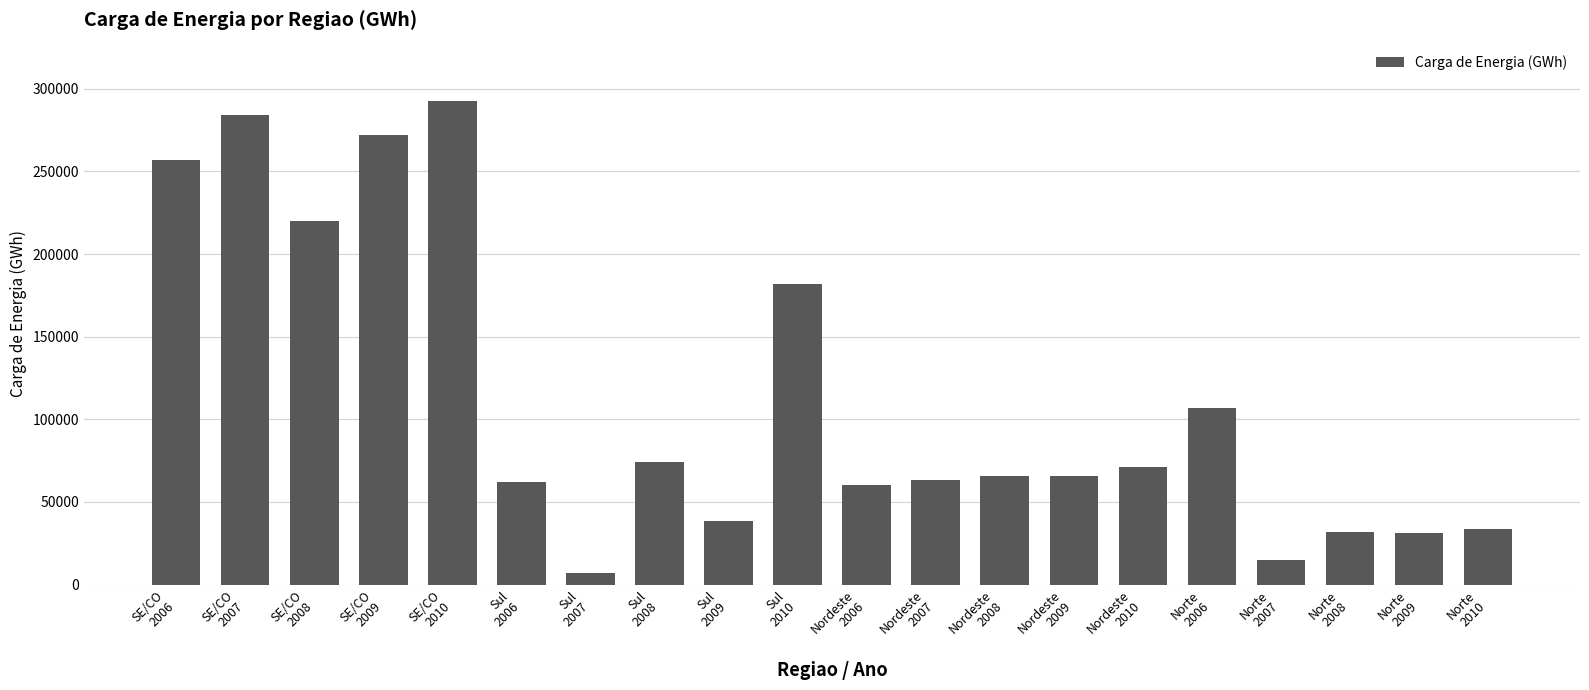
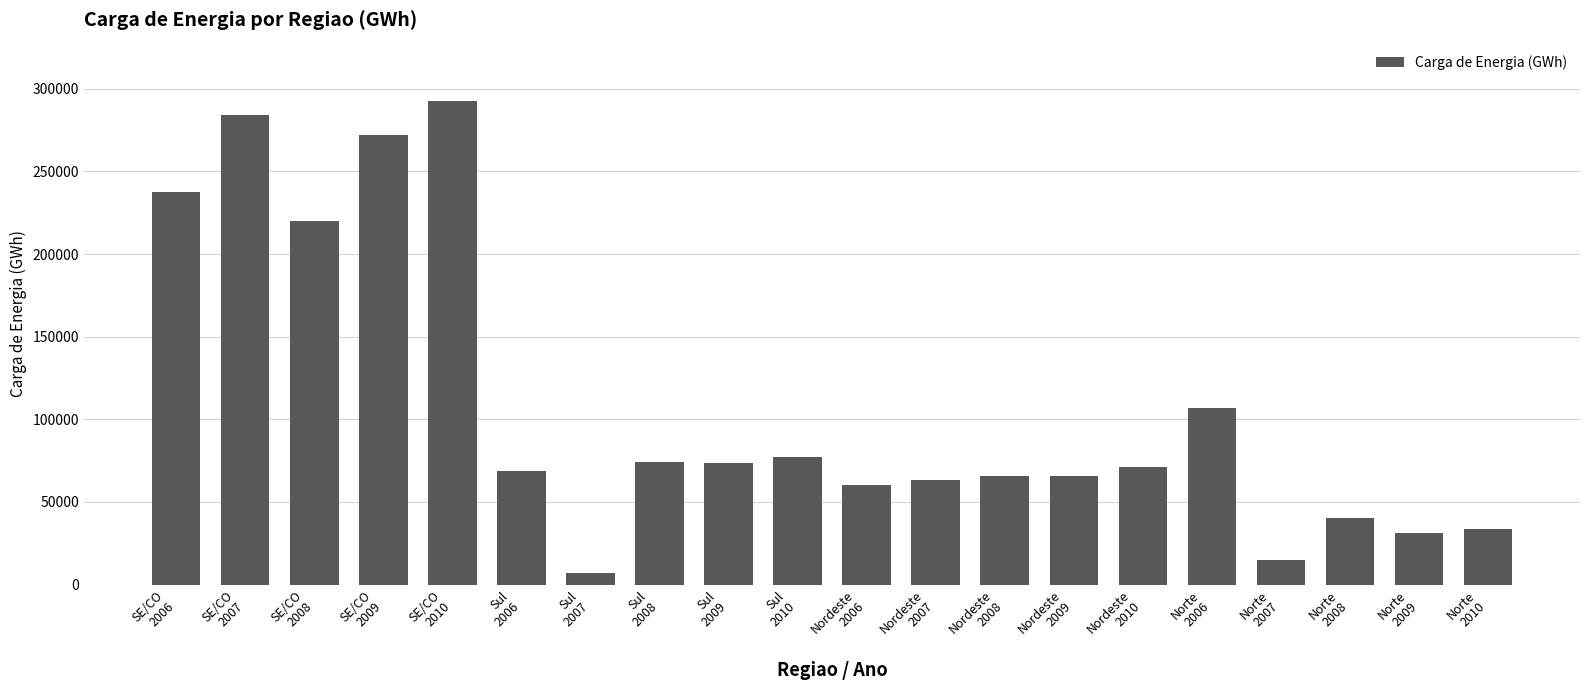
SE/CO 2006: 257000 -> 238000
Sul 2006: 62000 -> 69000
Sul 2009: 38000 -> 74000
Sul 2010: 182000 -> 77000
Norte 2008: 32000 -> 40000
